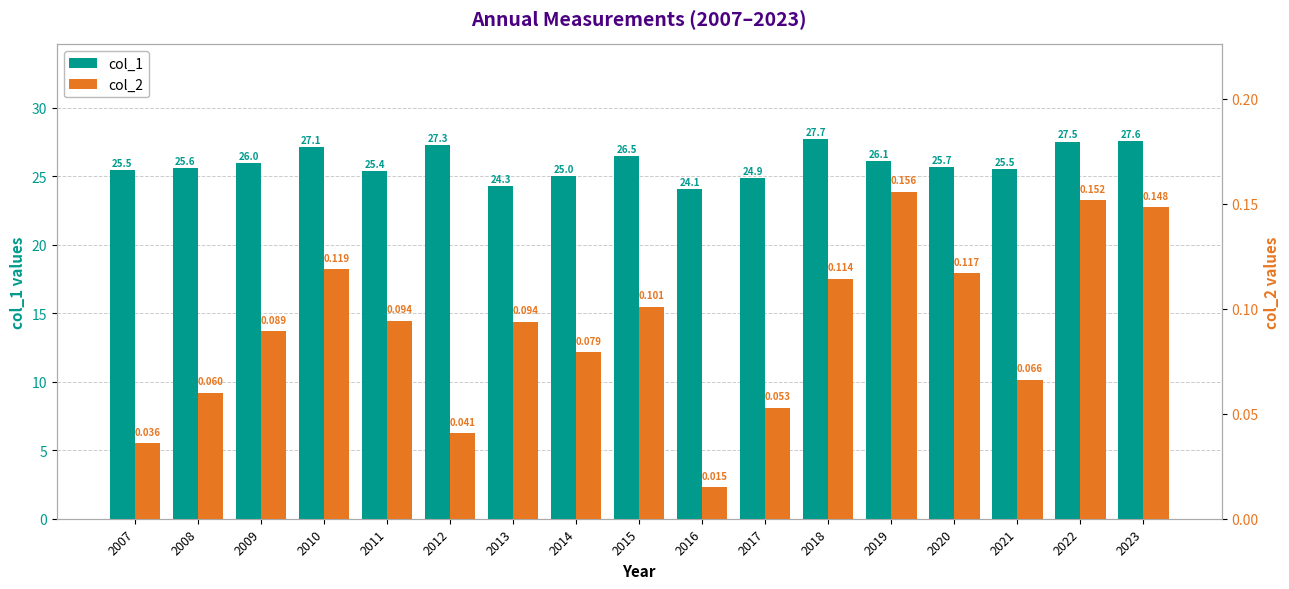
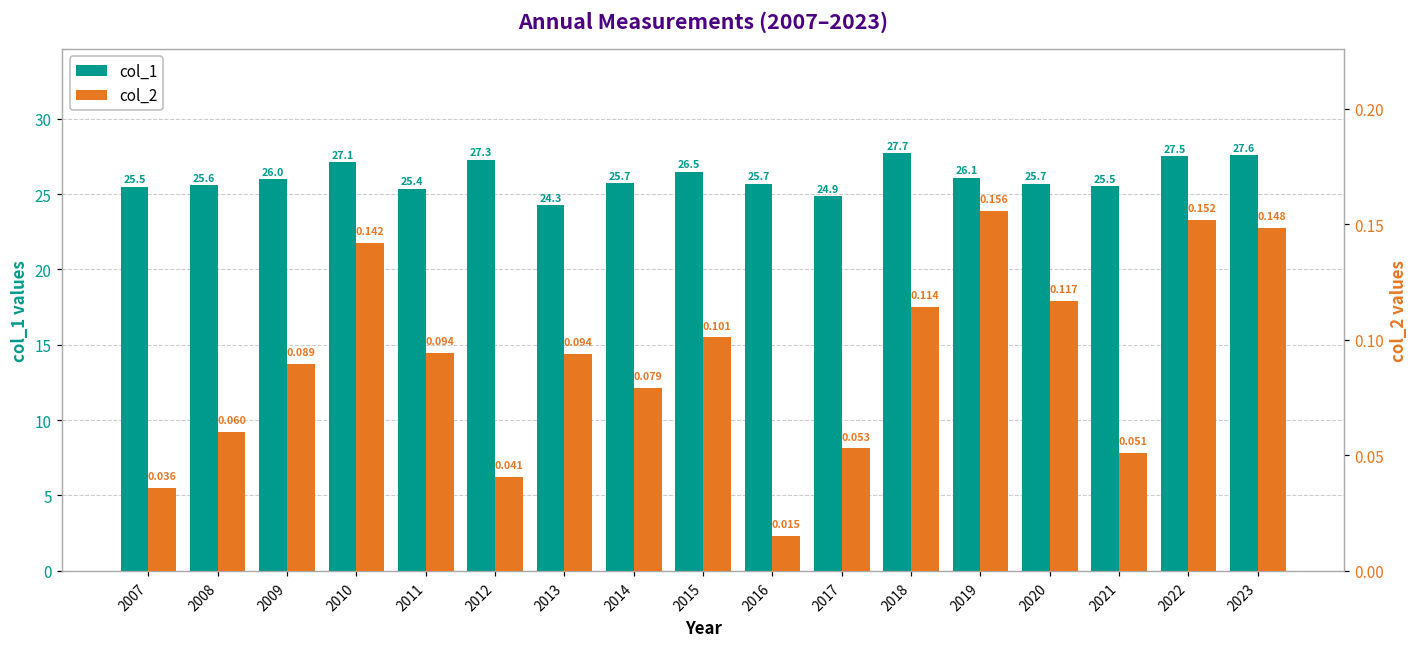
col_1, 2014: 25.0 -> 25.7
col_1, 2016: 24.1 -> 25.7
col_2, 2010: 0.119 -> 0.142
col_2, 2021: 0.066 -> 0.051
